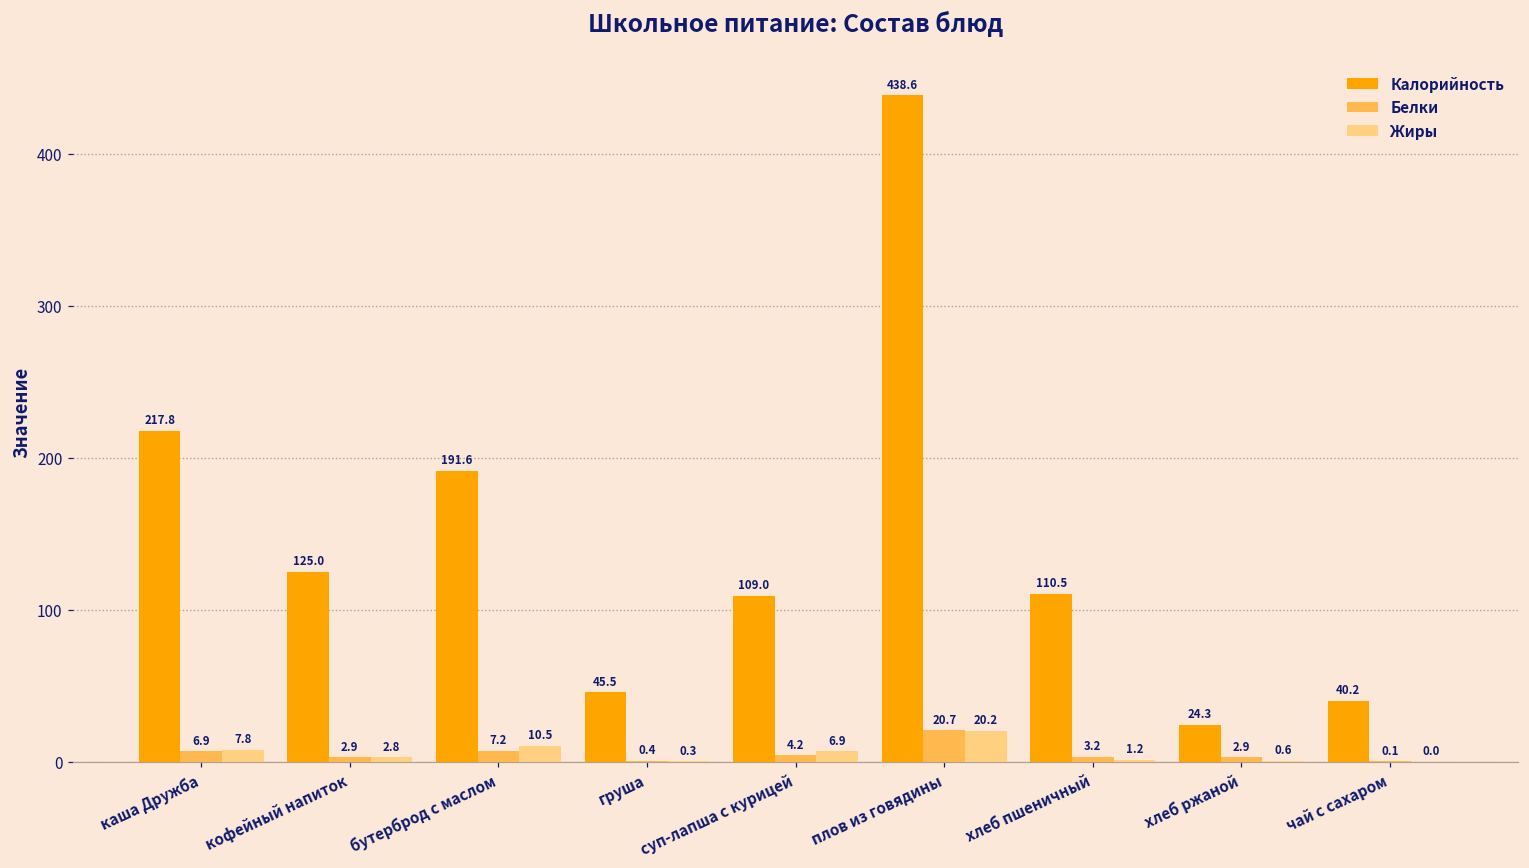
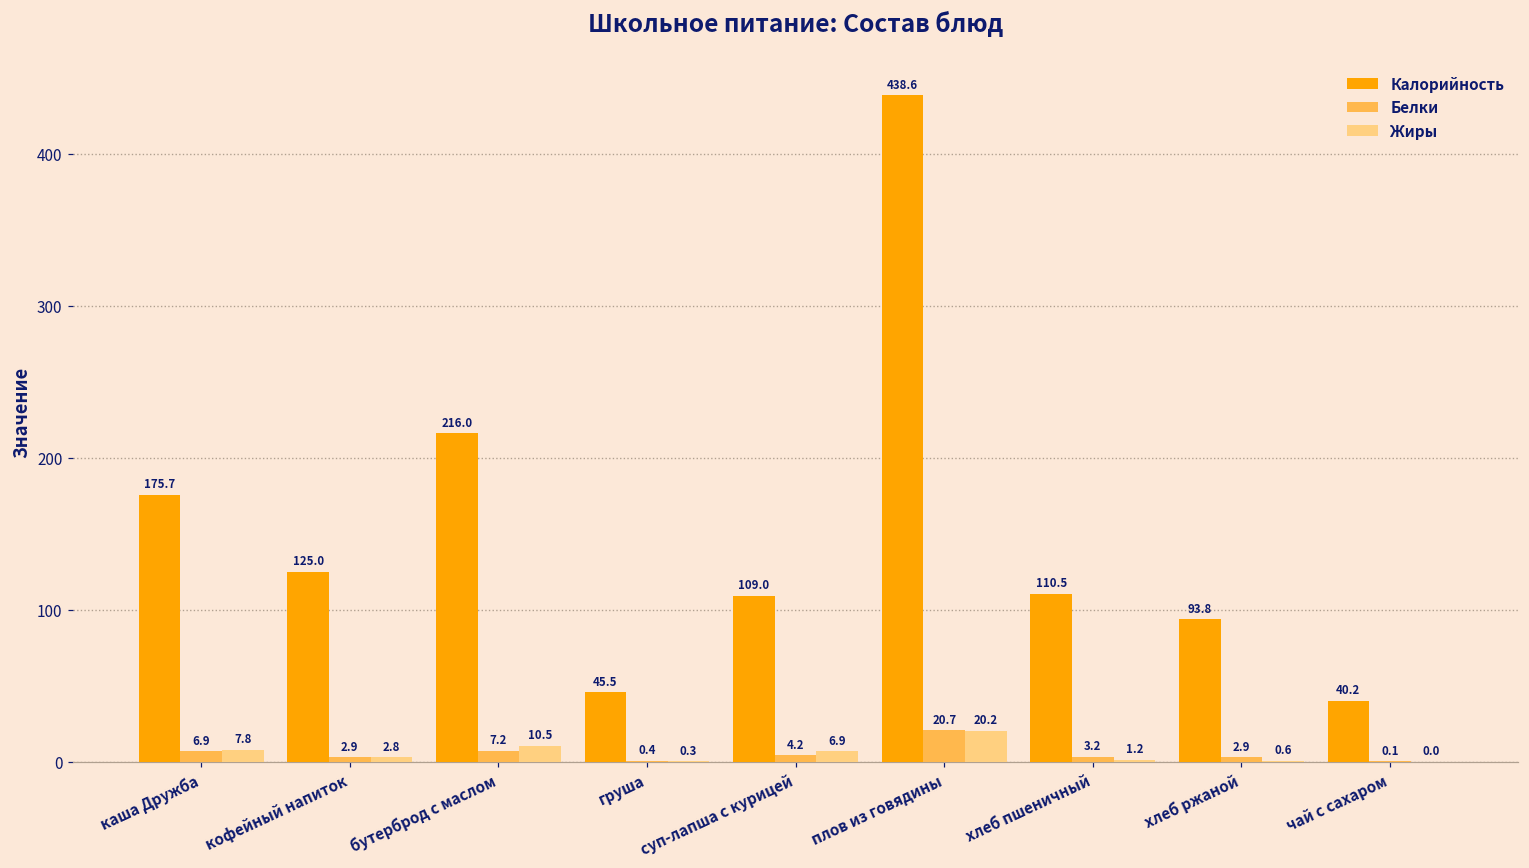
Калорийность, каша Дружба: 217.8 -> 175.7
Калорийность, бутерброд с маслом: 191.6 -> 216.0
Калорийность, хлеб ржаной: 24.3 -> 93.8
